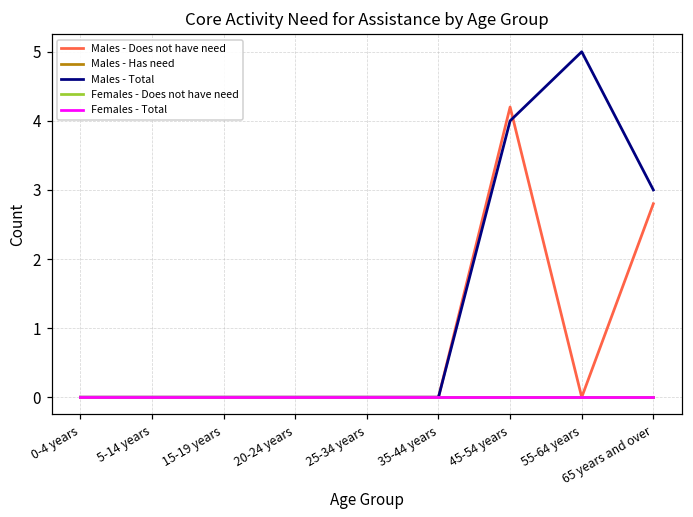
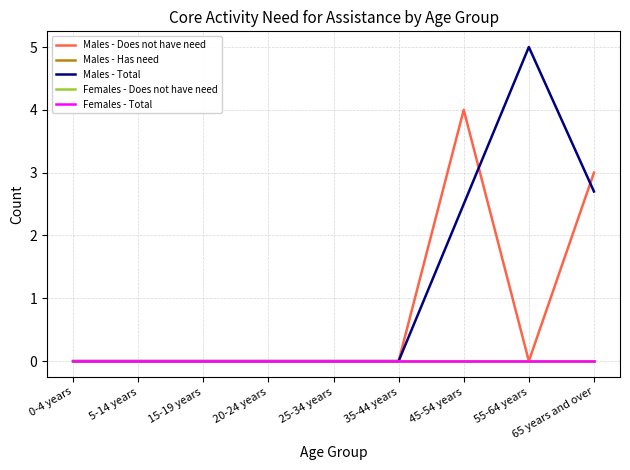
Males - Does not have need, 45-54 years: 4.2 -> 4.0
Males - Total, 45-54 years: 4.0 -> 2.5
Males - Does not have need, 65 years and over: 2.8 -> 3.0
Males - Total, 65 years and over: 3.0 -> 2.7
